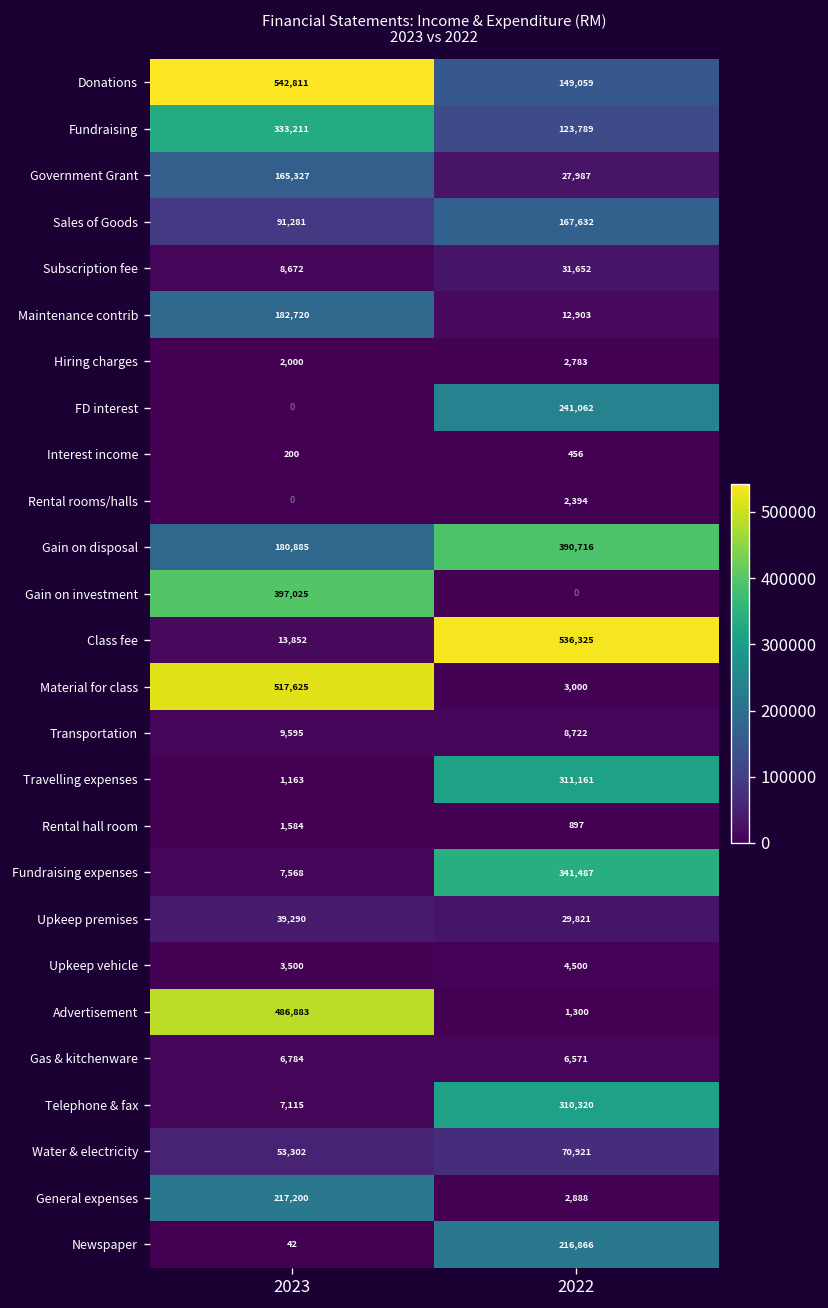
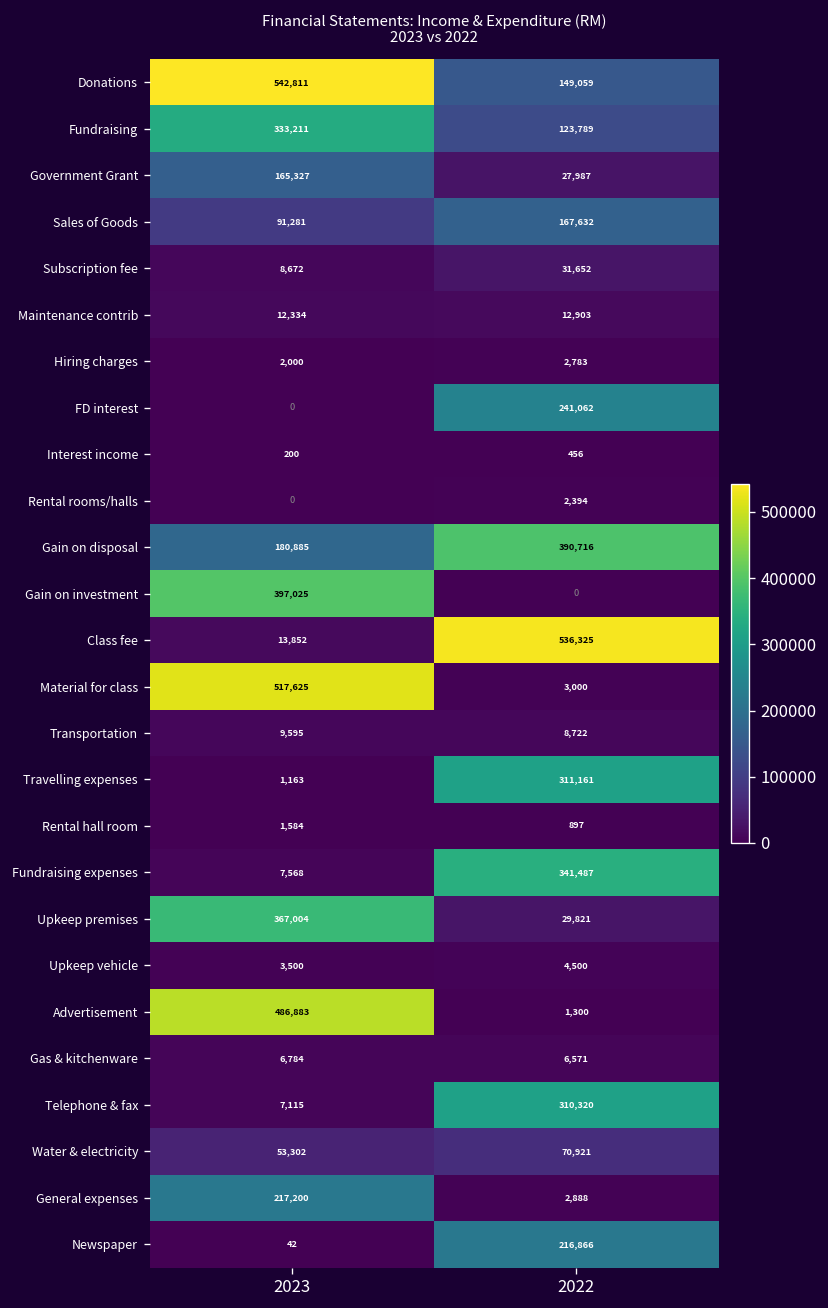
Maintenance contrib, 2023: 182,720 -> 12,334
Upkeep premises, 2023: 39,290 -> 367,004
